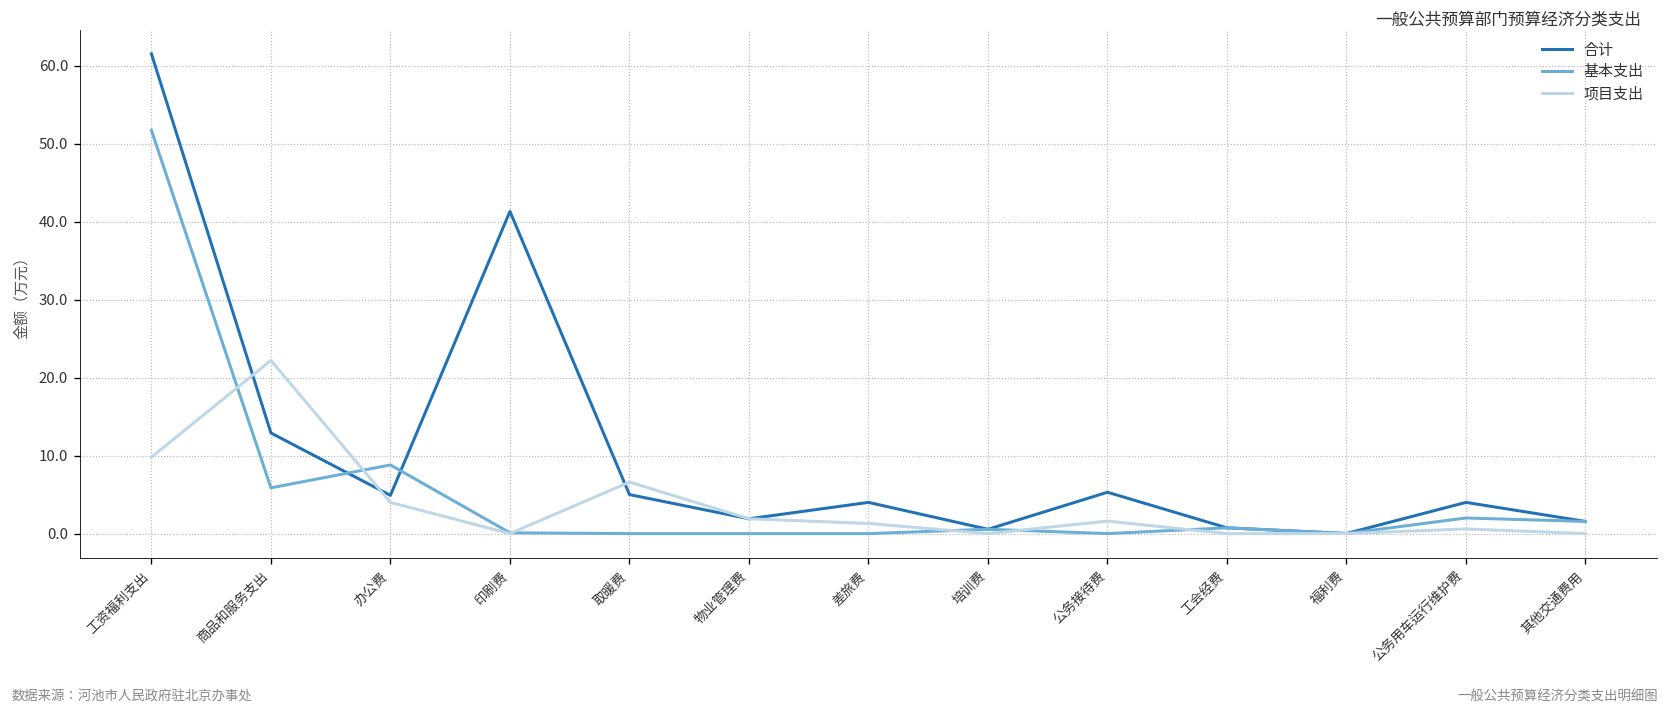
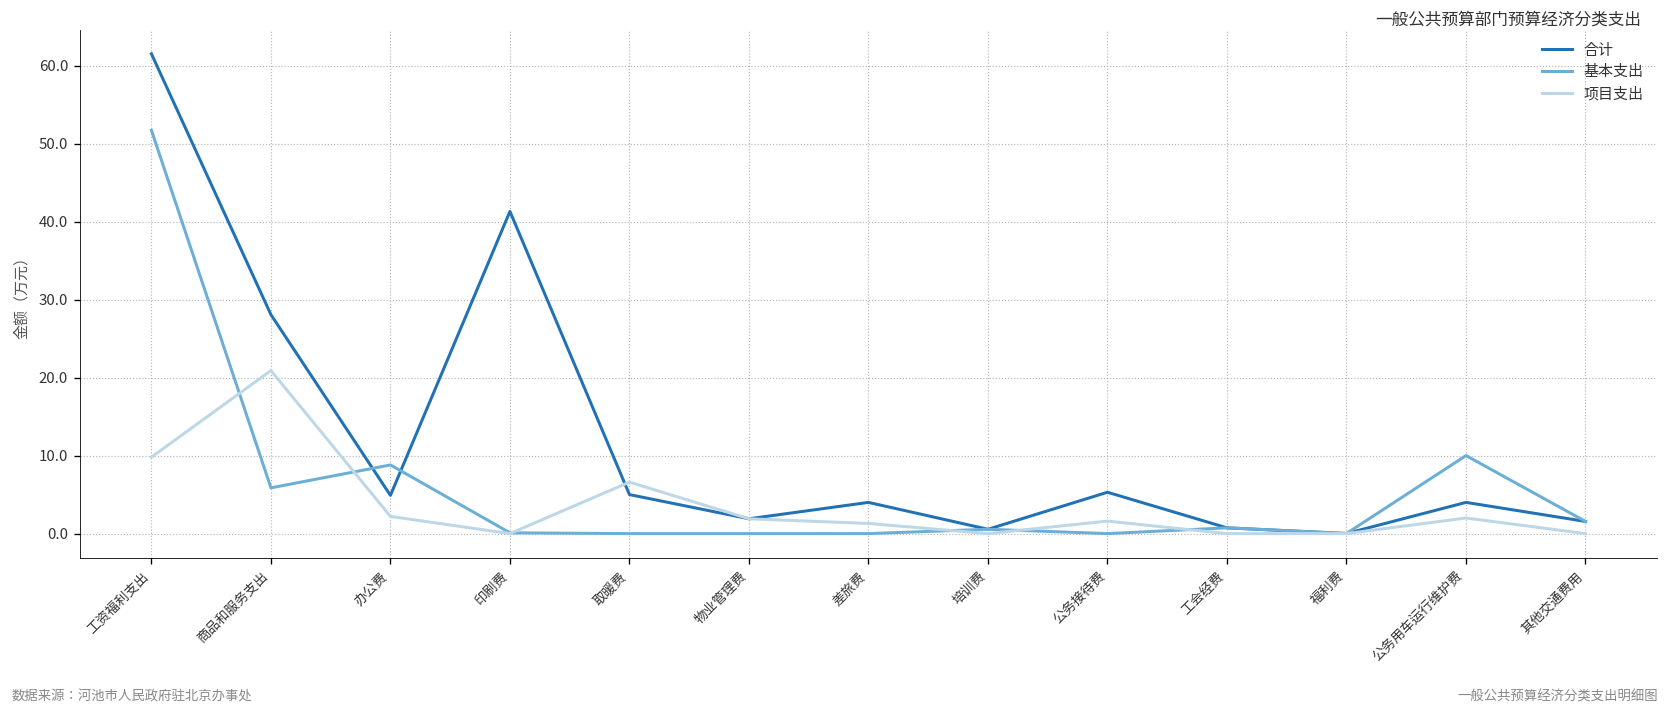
合计, 商品和服务支出: 13 -> 28
项目支出, 商品和服务支出: 22 -> 21
项目支出, 办公费: 4 -> 2
基本支出, 公务用车运行维护费: 2 -> 10
项目支出, 公务用车运行维护费: 1 -> 2
